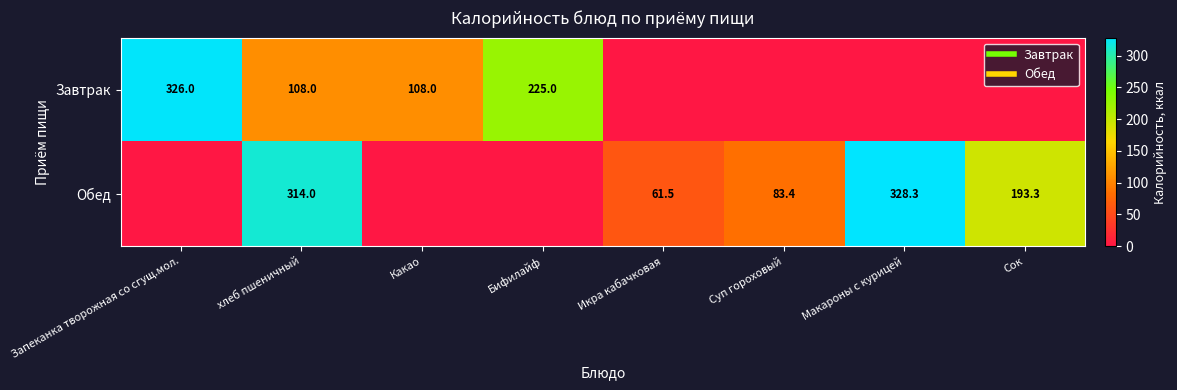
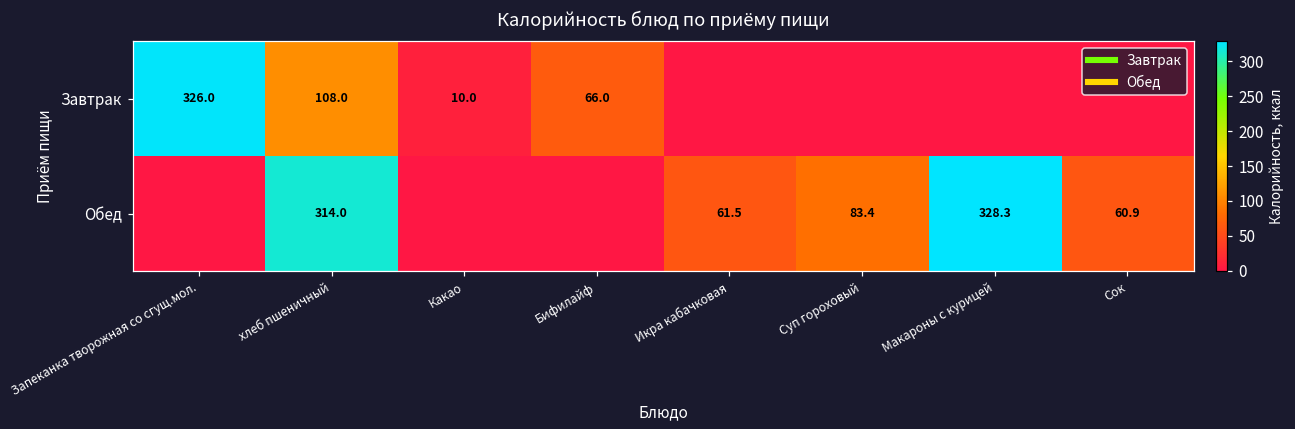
Завтрак, Какао: 108.0 -> 10.0
Завтрак, Бифилайф: 225.0 -> 66.0
Обед, Сок: 193.3 -> 60.9
